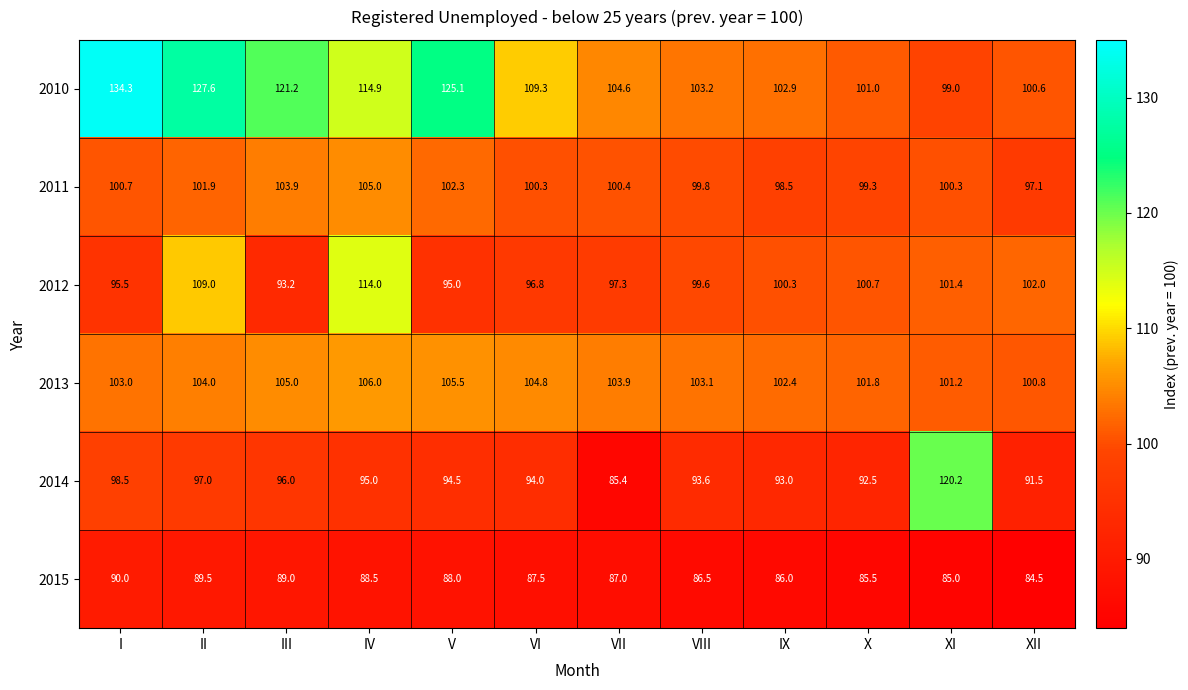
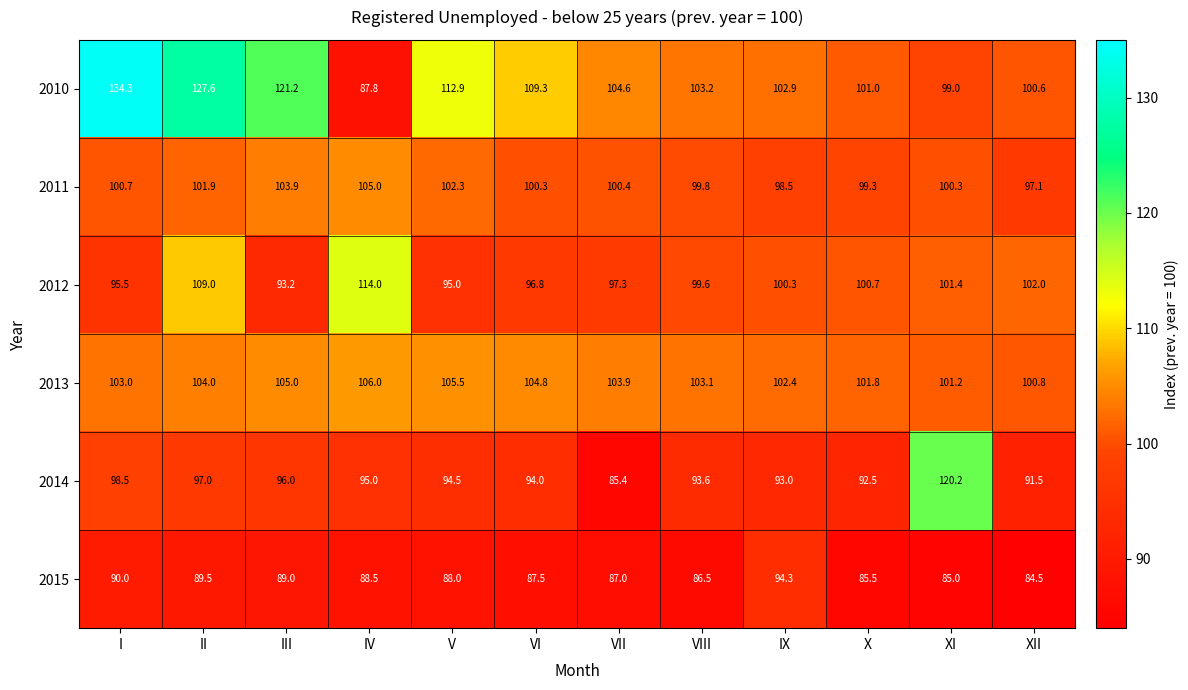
2010, IV: 114.9 -> 87.8
2010, V: 125.1 -> 112.9
2015, IX: 86.0 -> 94.3
